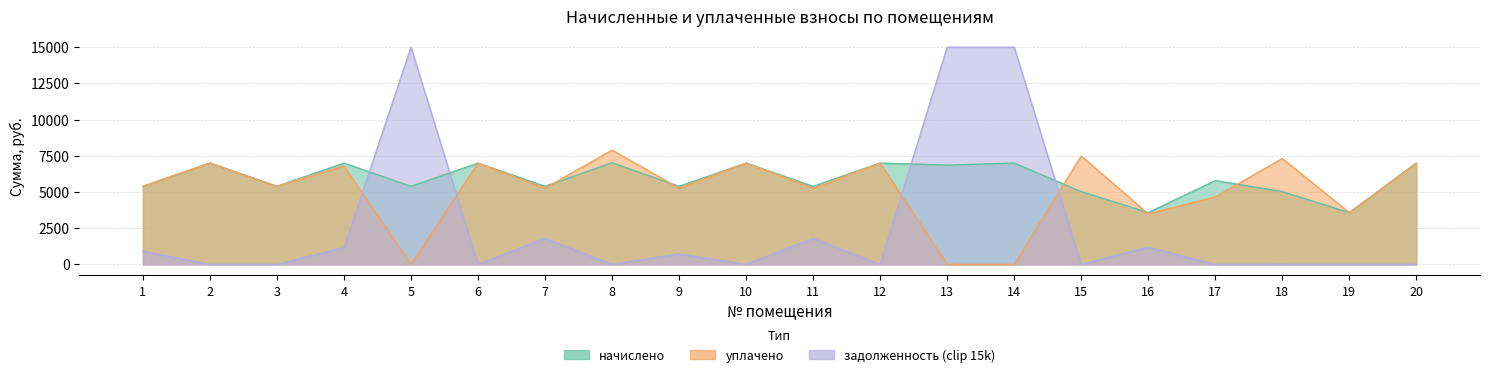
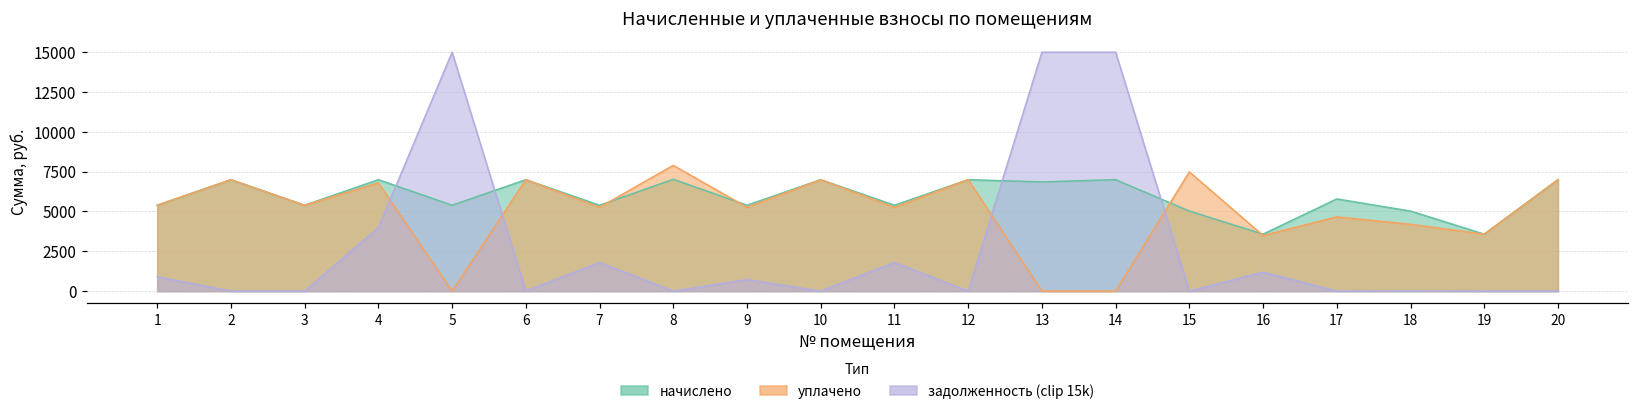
задолженность (clip 15k), 4: 1200 -> 4000
уплачено, 18: 7300 -> 4200
